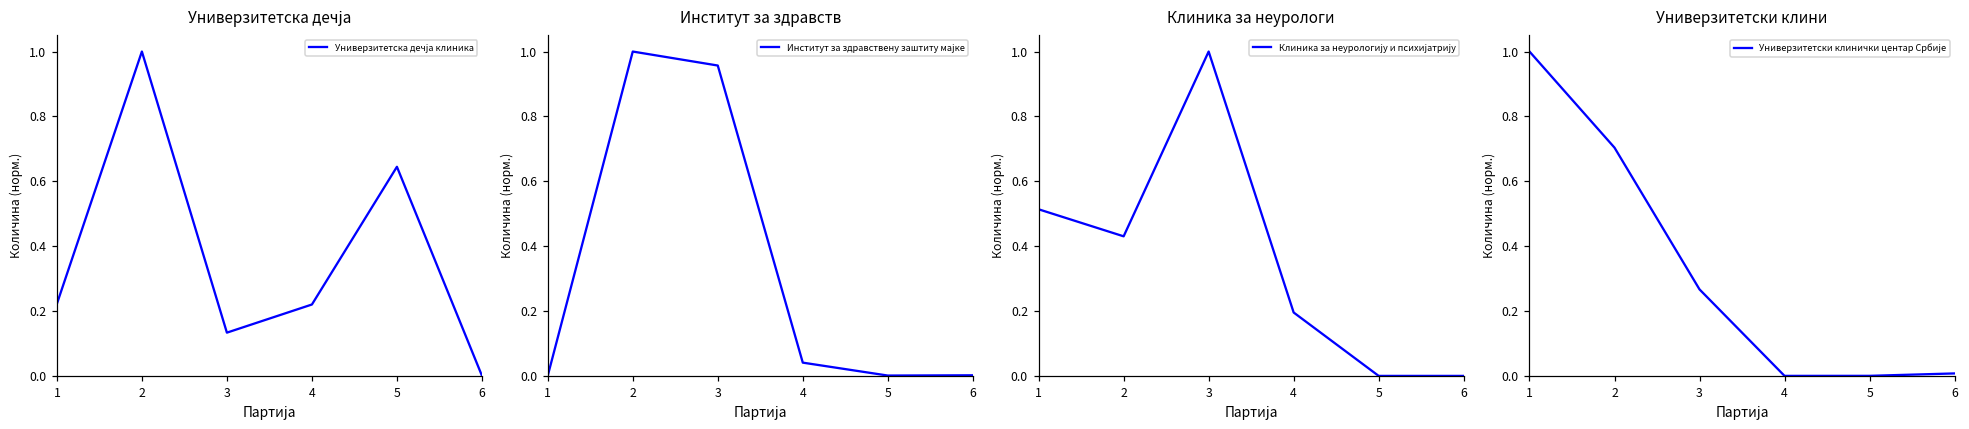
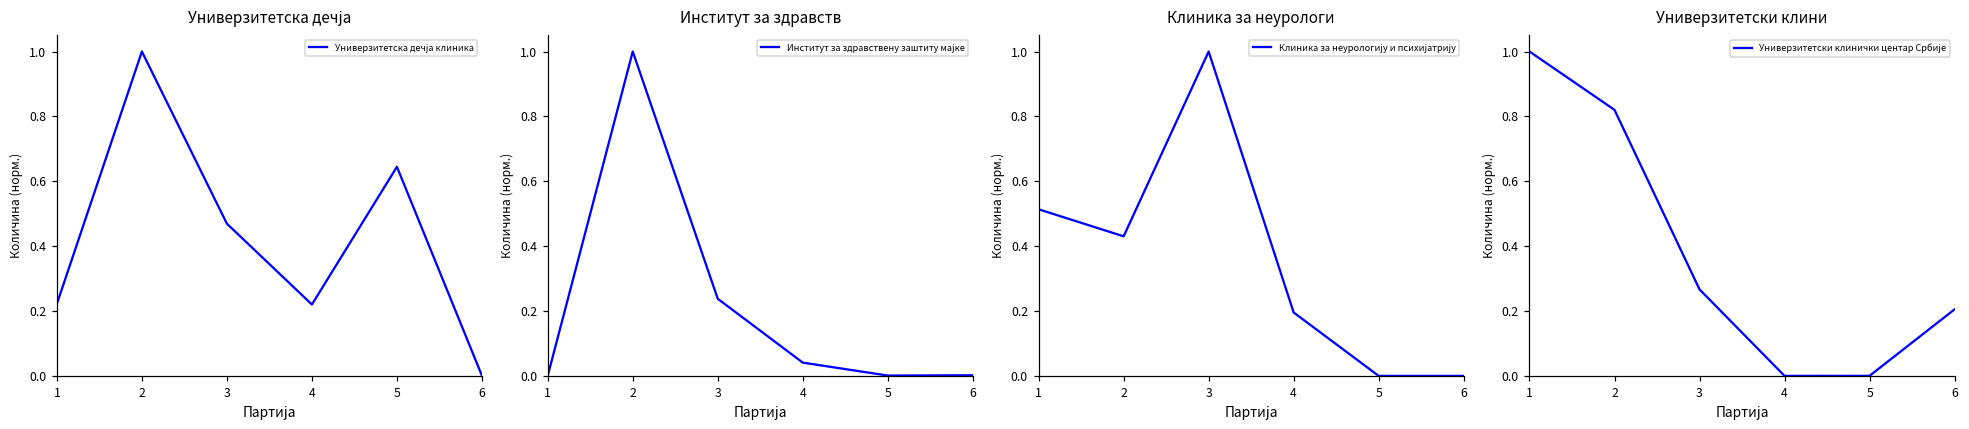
Универзитетска дечја, 3: 0.13 -> 0.47
Институт за здравств, 3: 0.96 -> 0.24
Универзитетски клини, 2: 0.70 -> 0.82
Универзитетски клини, 6: 0.01 -> 0.21
